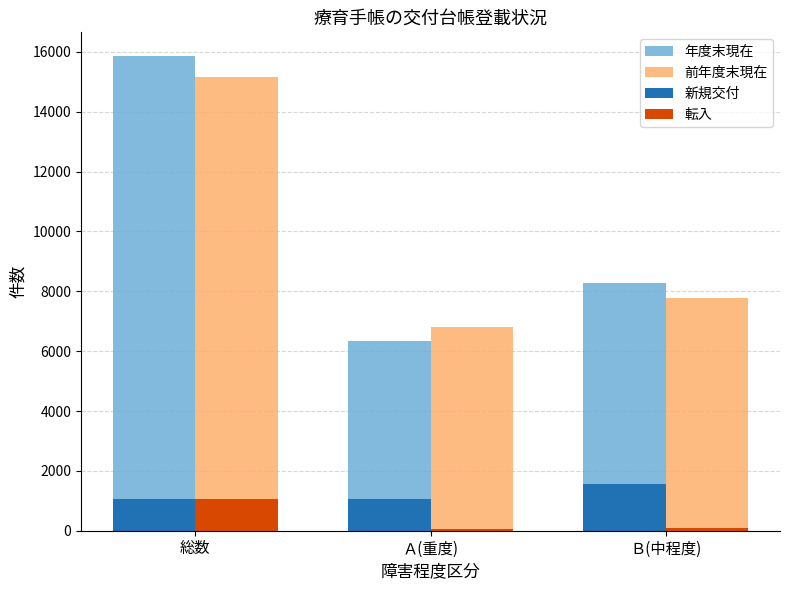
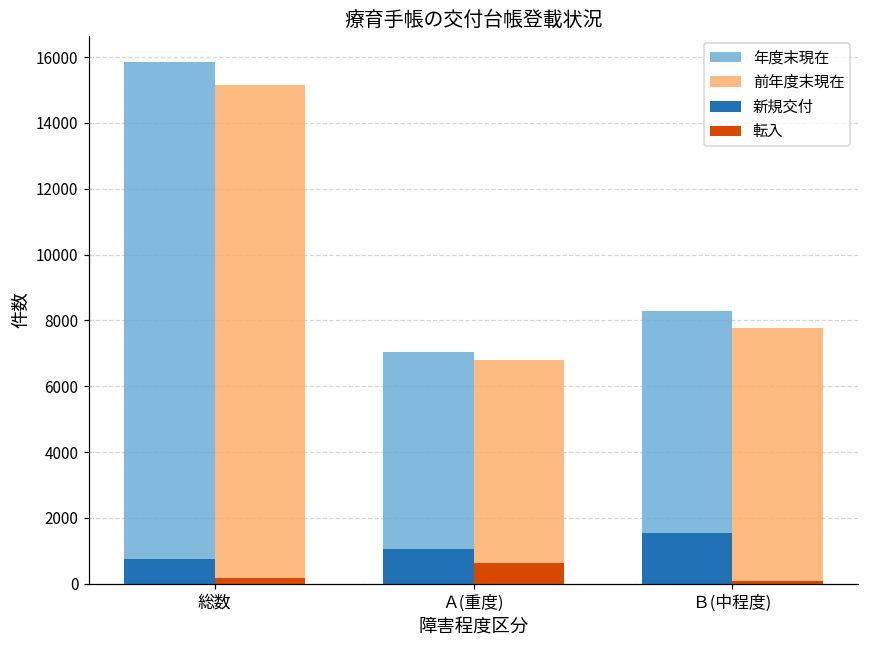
新規交付, 総数: 1100 -> 800
転入, 総数: 1000 -> 200
年度末現在, Ａ(重度): 6300 -> 7100
転入, Ａ(重度): 100 -> 600
